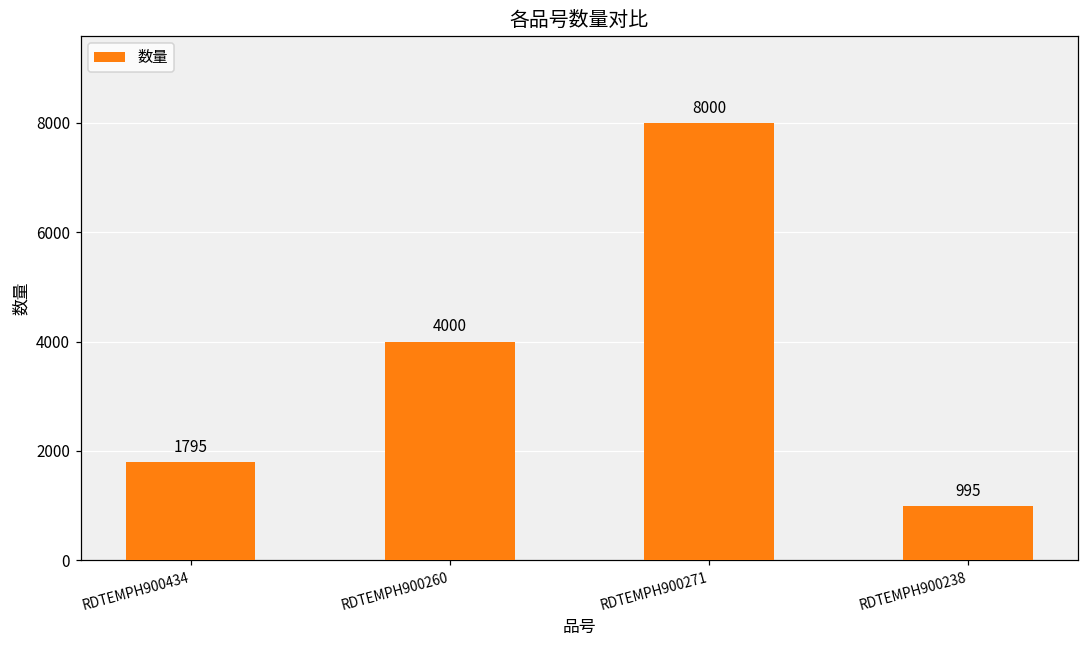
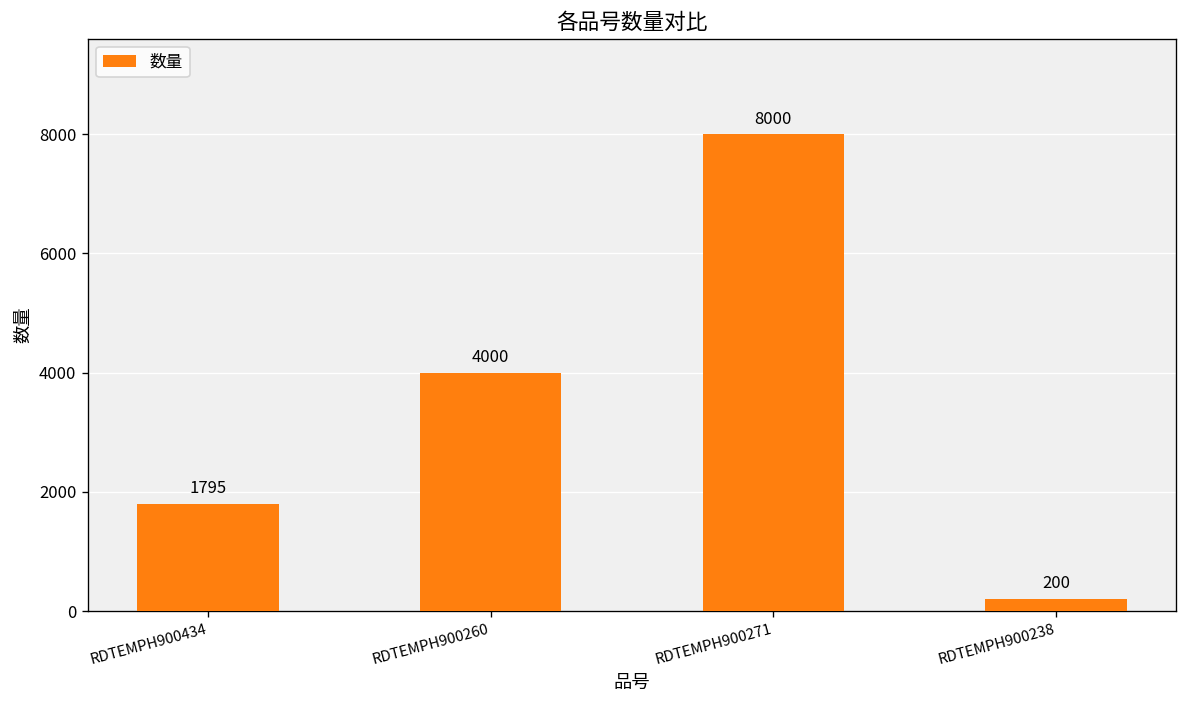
RDTEMPH900238: 995 -> 200
